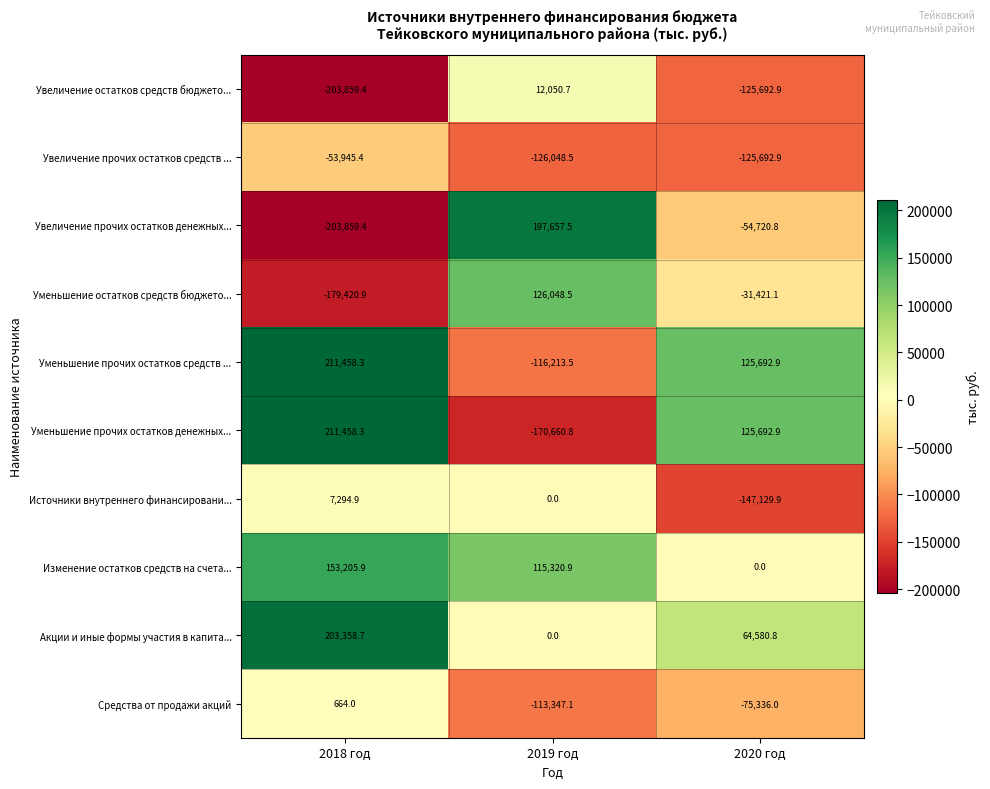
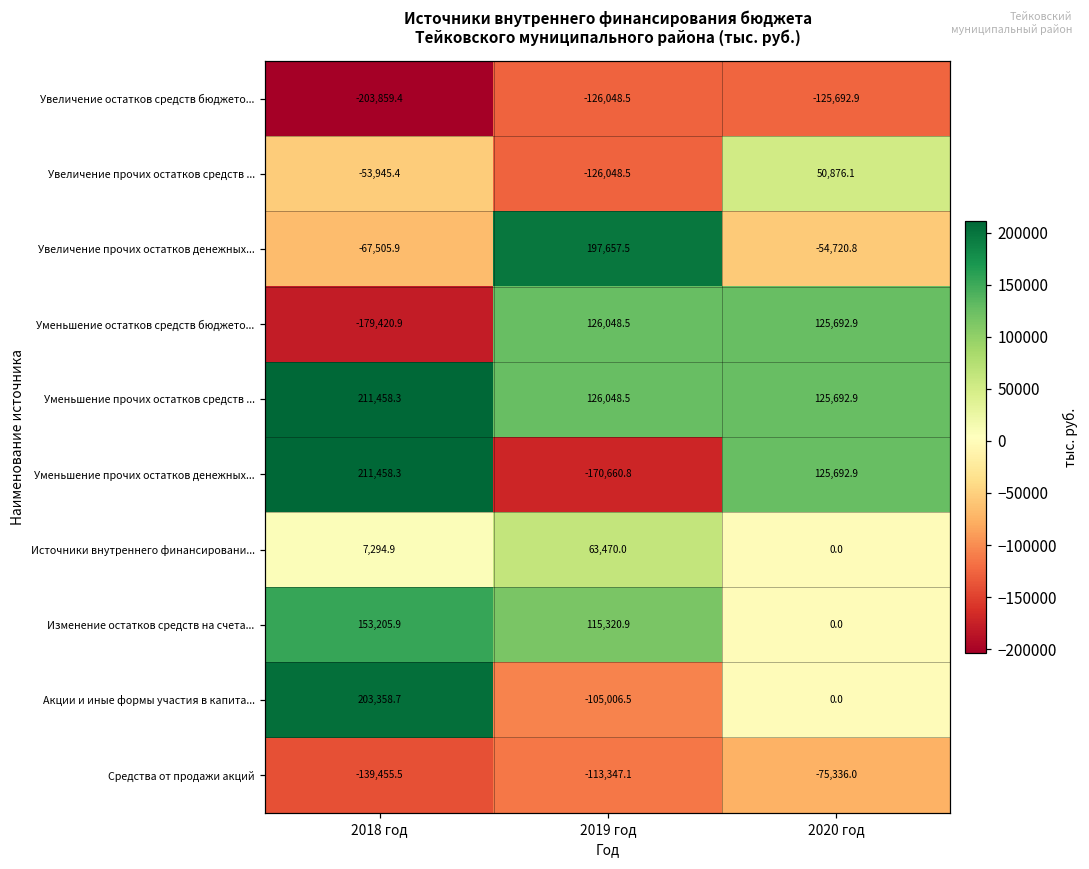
Увеличение остатков средств бюджето..., 2019 год: 12,050.7 -> -126,048.5
Увеличение прочих остатков средств ..., 2020 год: -125,692.9 -> 50,876.1
Увеличение прочих остатков денежных..., 2018 год: -203,859.4 -> -67,505.9
Уменьшение остатков средств бюджето..., 2020 год: -31,421.1 -> 125,692.9
Уменьшение прочих остатков средств ..., 2019 год: -116,213.5 -> 126,048.5
Источники внутреннего финансировани..., 2019 год: 0.0 -> 63,470.0
Источники внутреннего финансировани..., 2020 год: -147,129.9 -> 0.0
Акции и иные формы участия в капита..., 2019 год: 0.0 -> -105,006.5
Акции и иные формы участия в капита..., 2020 год: 64,580.8 -> 0.0
Средства от продажи акций, 2018 год: 664.0 -> -139,455.5
